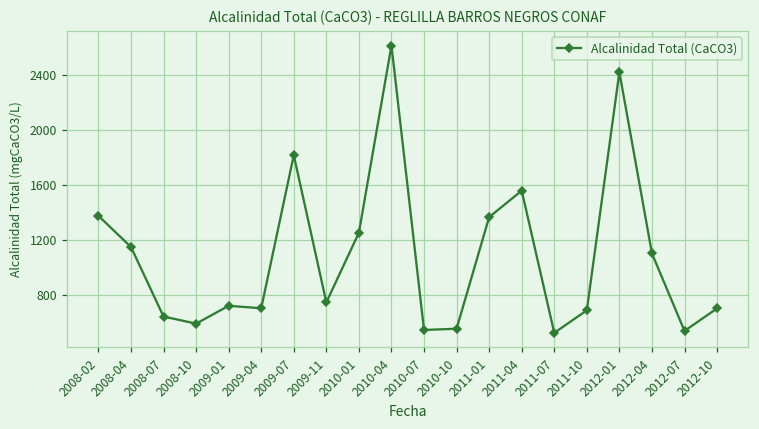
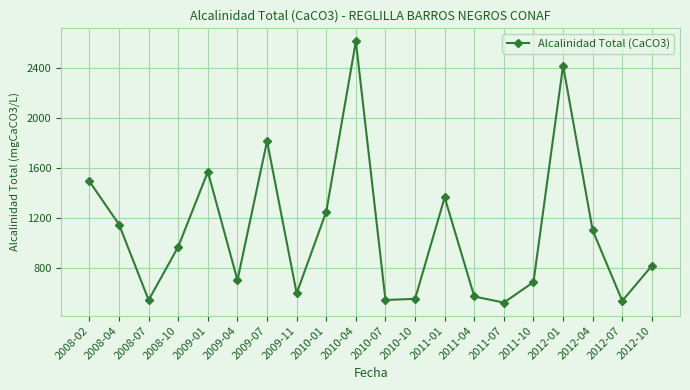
2008-02: 1370 -> 1490
2008-07: 640 -> 540
2008-10: 590 -> 970
2009-01: 720 -> 1570
2009-11: 740 -> 600
2011-04: 1560 -> 570
2012-10: 700 -> 820
